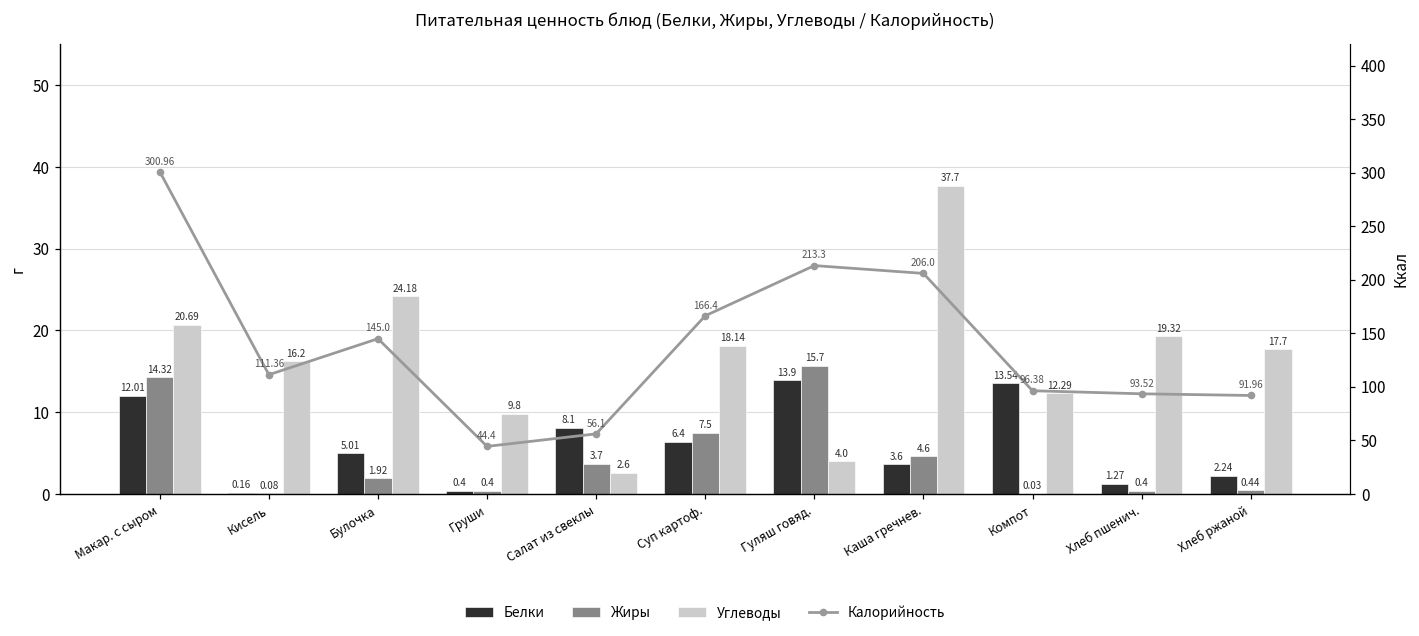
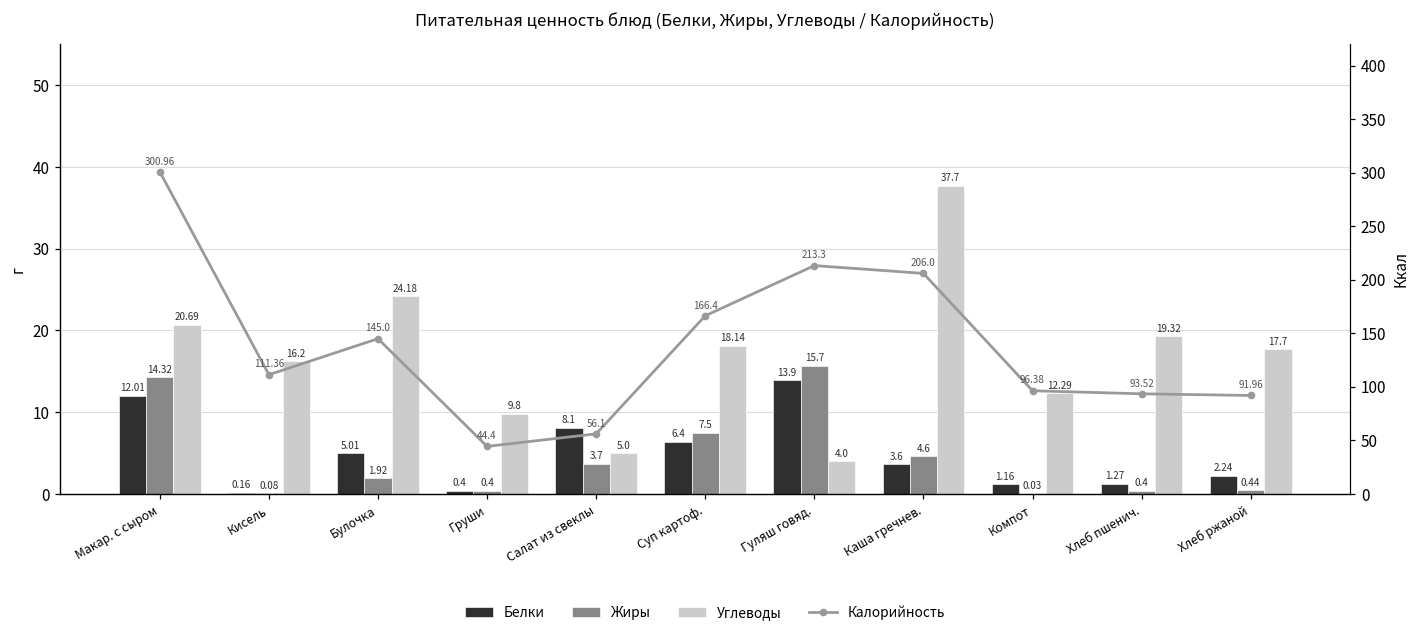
Углеводы, Салат из свеклы: 2.6 -> 5.0
Белки, Компот: 13.54 -> 1.16
